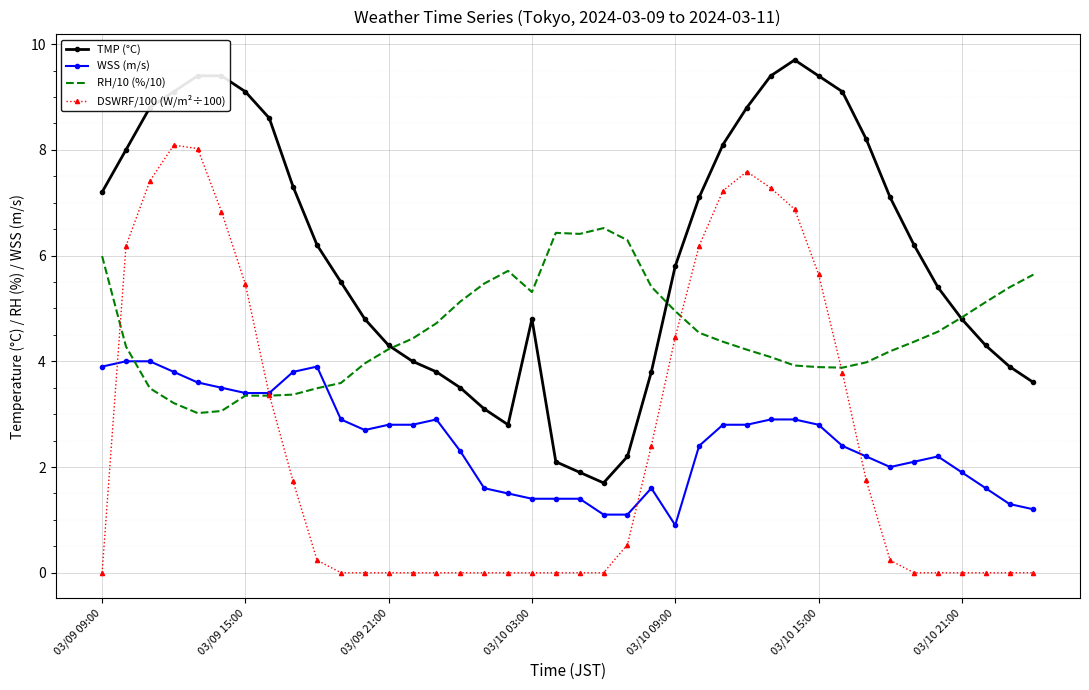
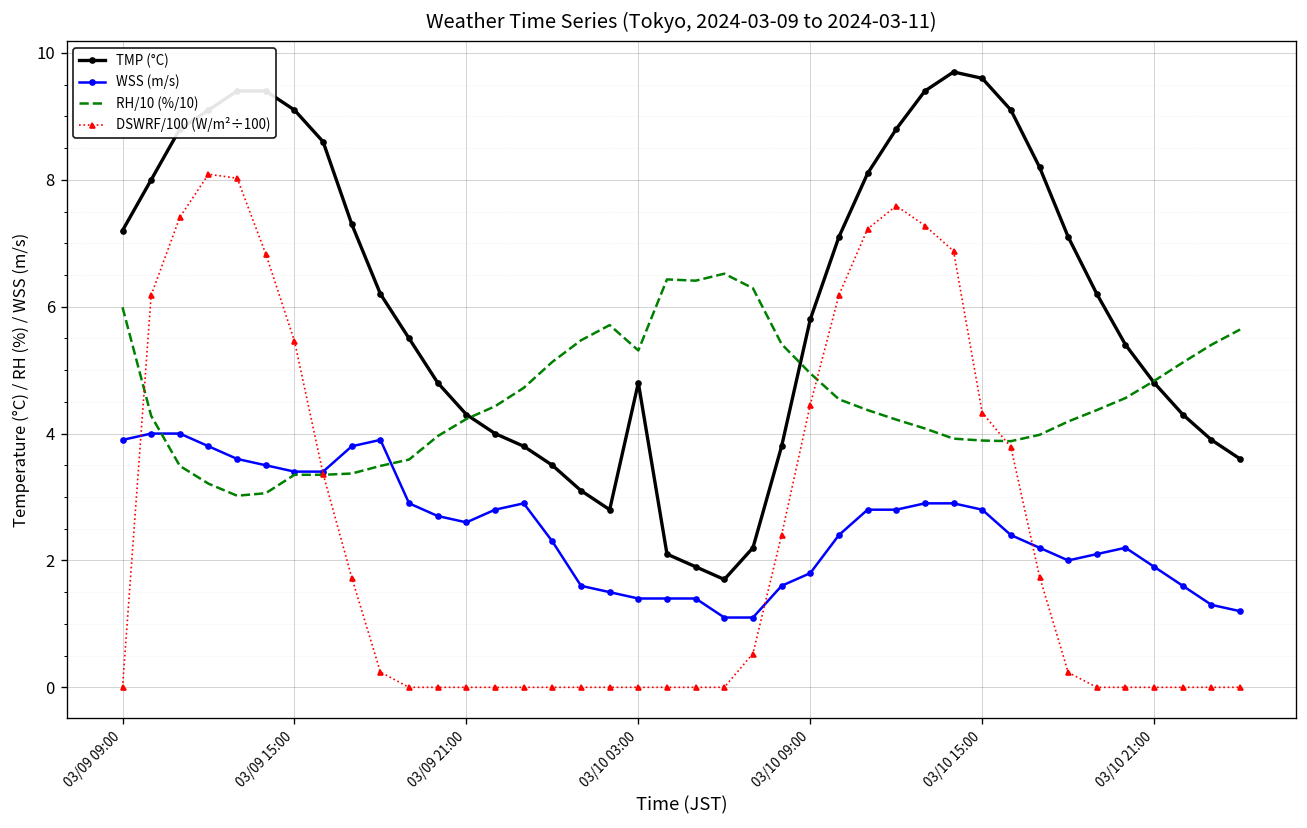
WSS (m/s), 03/09 21:00: 2.8 -> 2.6
WSS (m/s), 03/10 09:00: 0.9 -> 1.8
TMP (°C), 03/10 15:00: 9.4 -> 9.6
DSWRF/100 (W/m²÷100), 03/10 15:00: 5.6 -> 4.3
